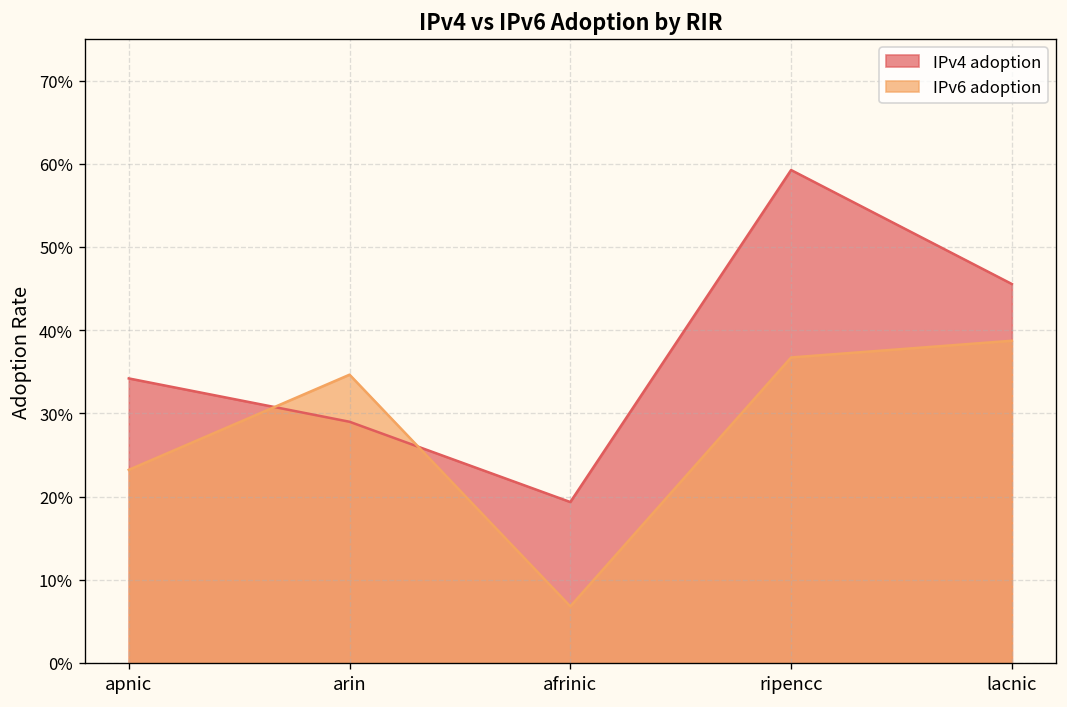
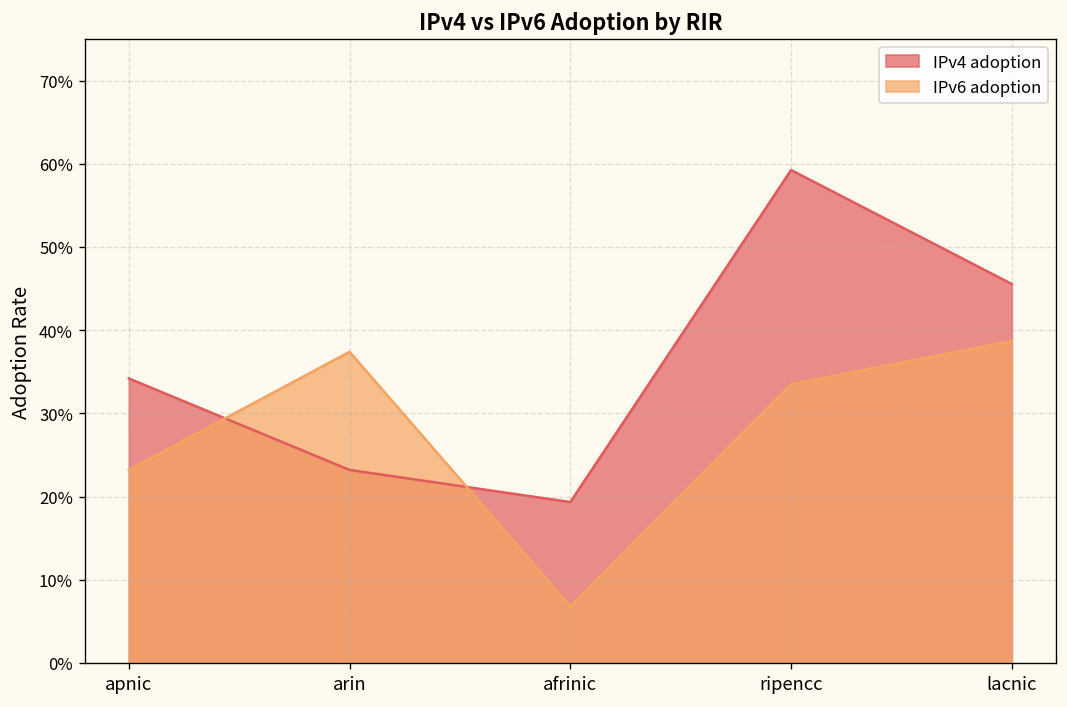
IPv4 adoption, arin: 29% -> 23%
IPv6 adoption, arin: 35% -> 37%
IPv6 adoption, ripencc: 37% -> 33%
